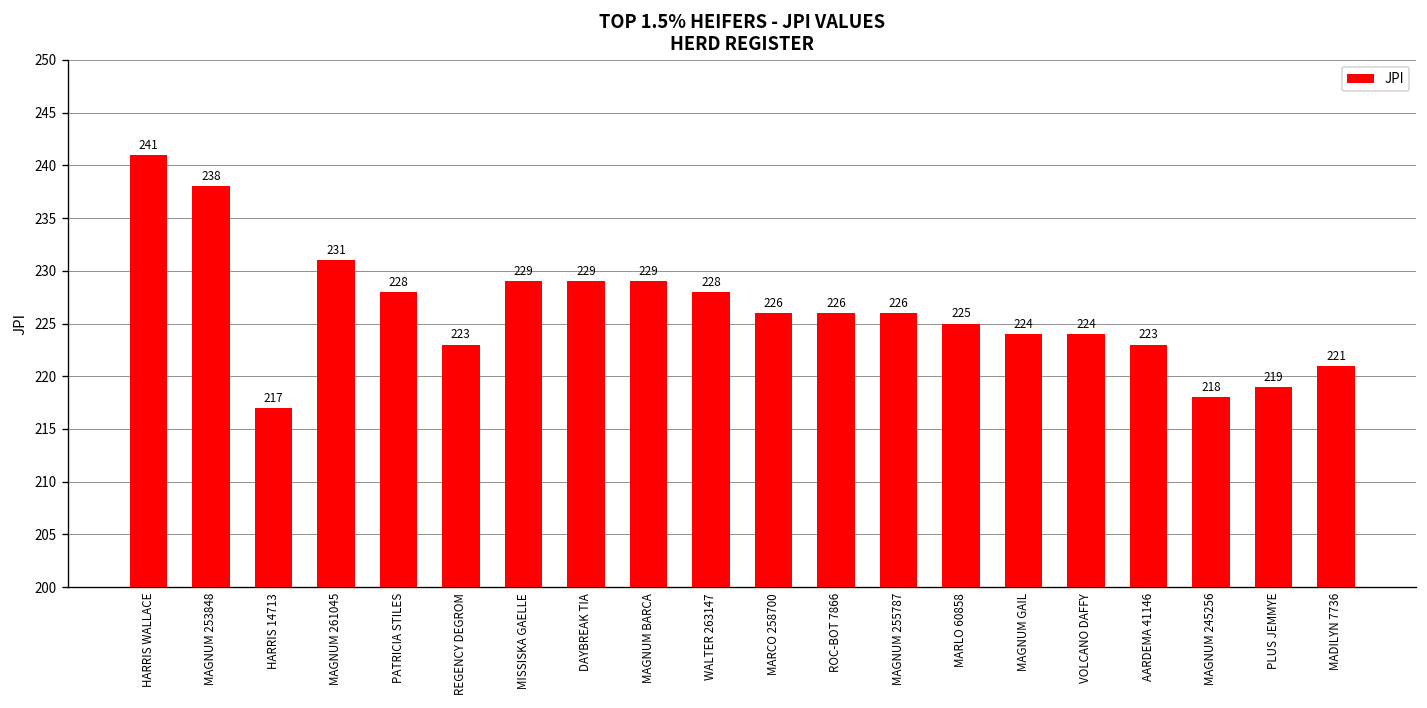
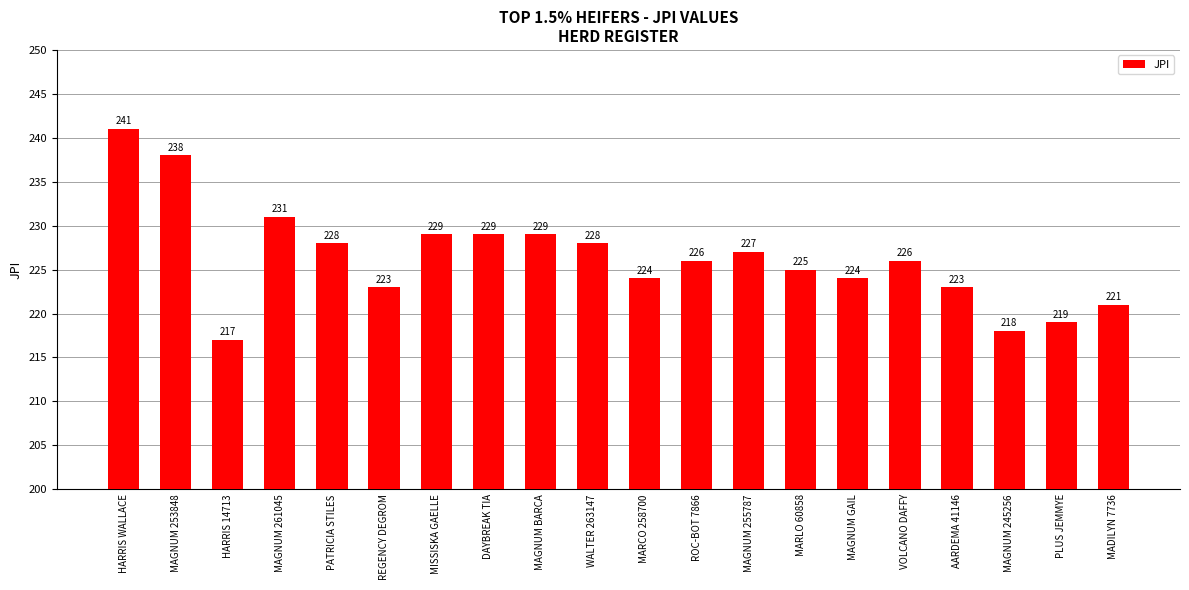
MARCO 258700: 226 -> 224
MAGNUM 255787: 226 -> 227
VOLCANO DAFFY: 224 -> 226
